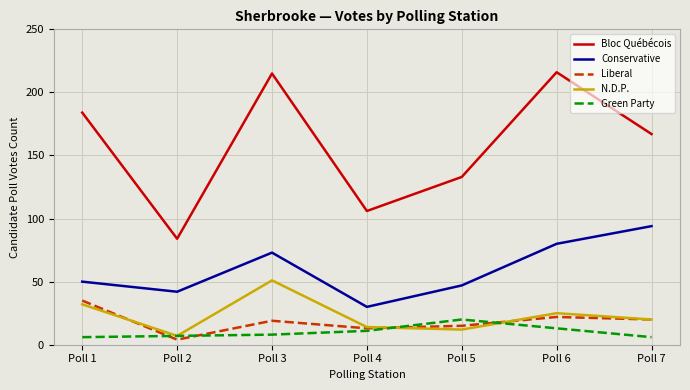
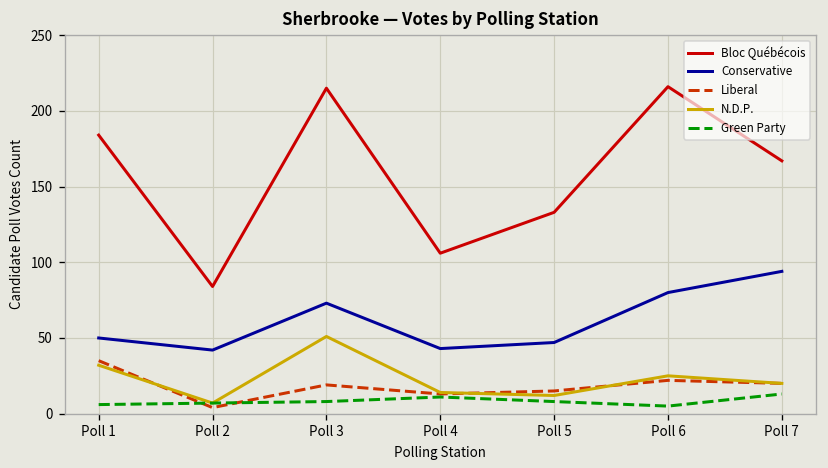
Conservative, Poll 4: 30 -> 43
Green Party, Poll 5: 20 -> 8
Green Party, Poll 6: 13 -> 5
Green Party, Poll 7: 6 -> 13
